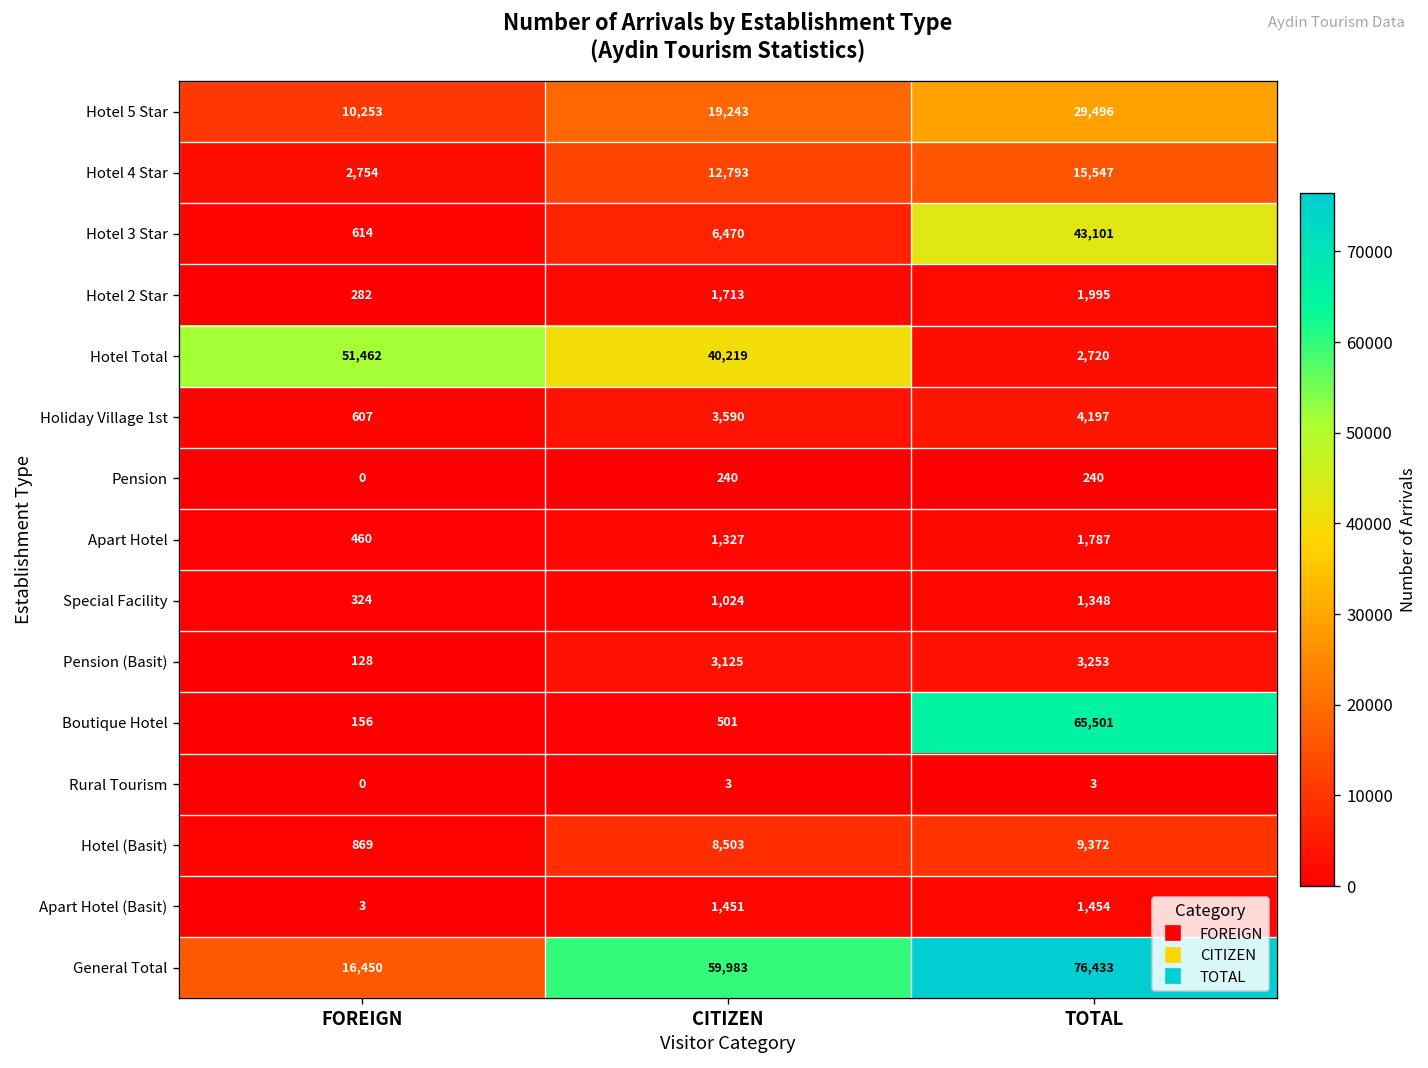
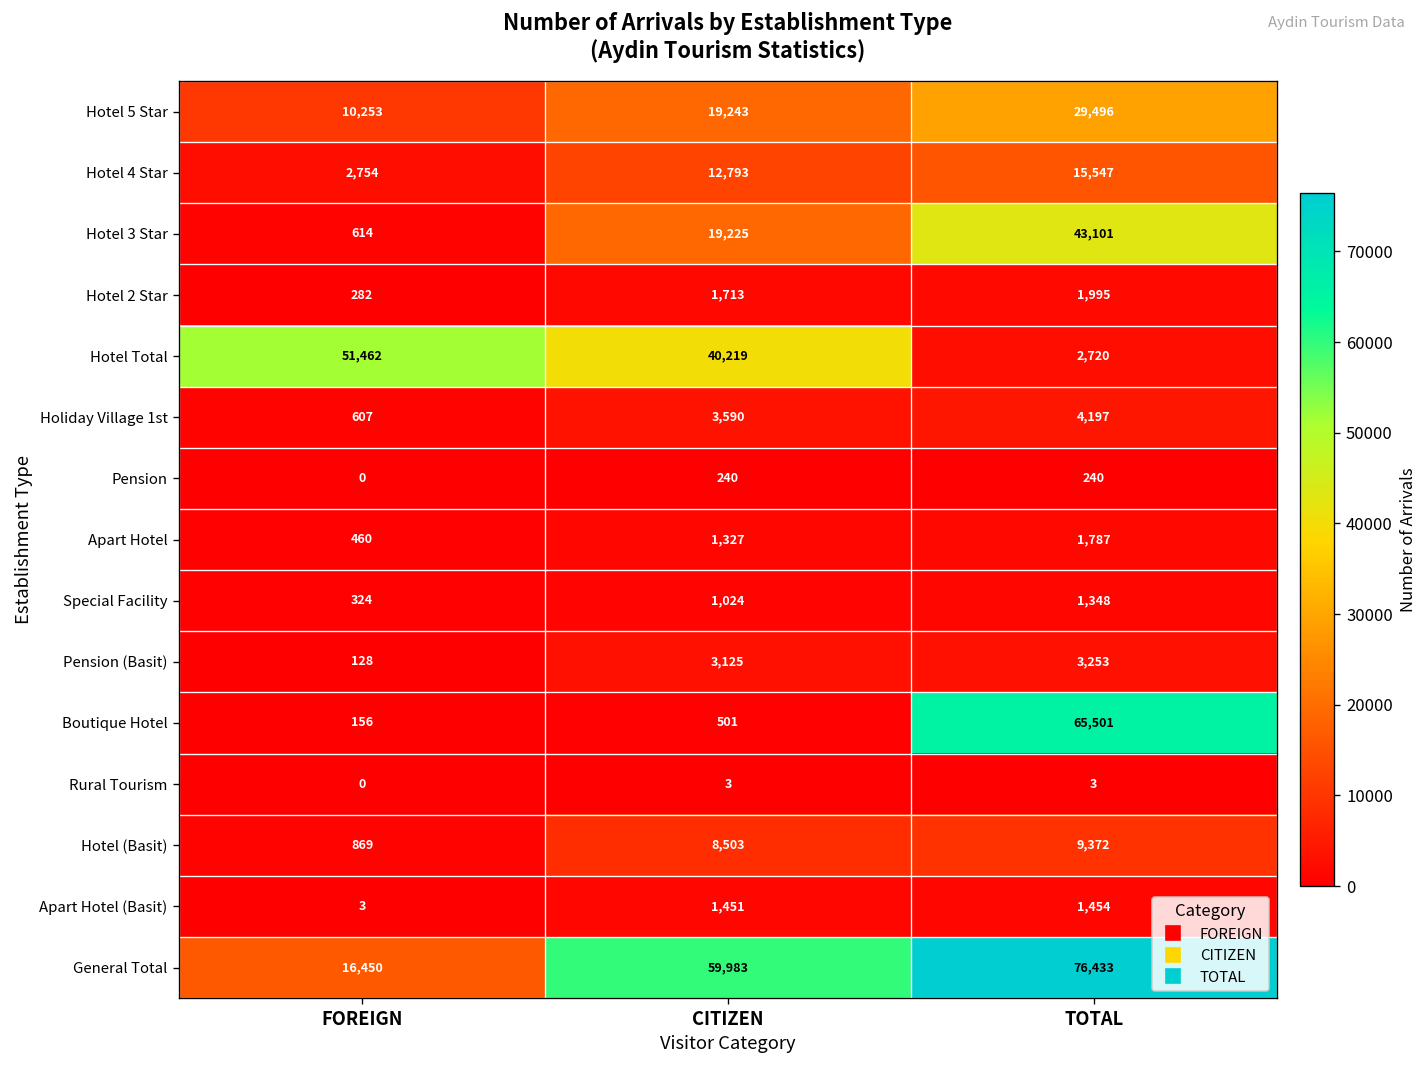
Hotel 3 Star, CITIZEN: 6,470 -> 19,225
